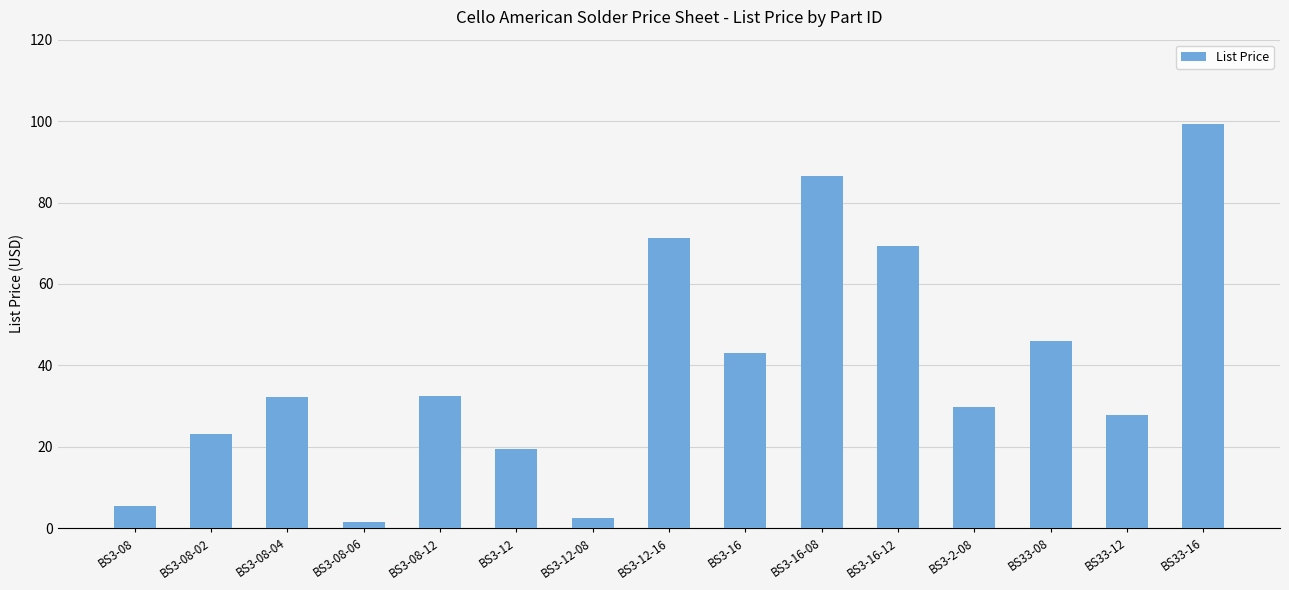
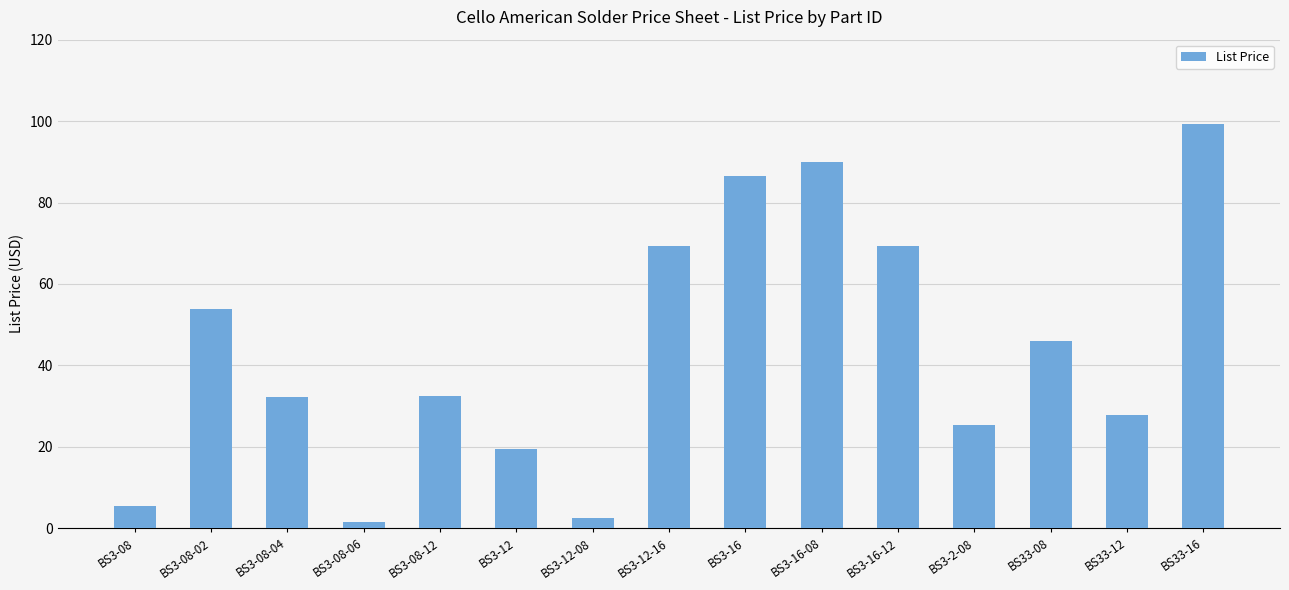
BS3-08-02: 23 -> 54
BS3-12-16: 71 -> 69
BS3-16: 43 -> 87
BS3-16-08: 87 -> 90
BS3-2-08: 30 -> 25
